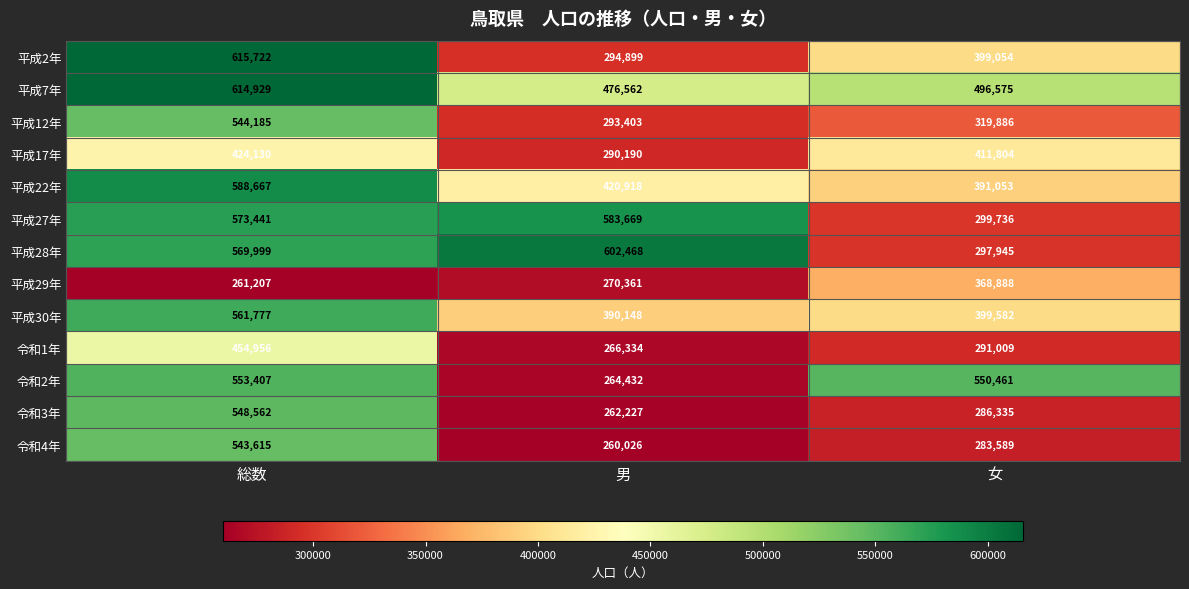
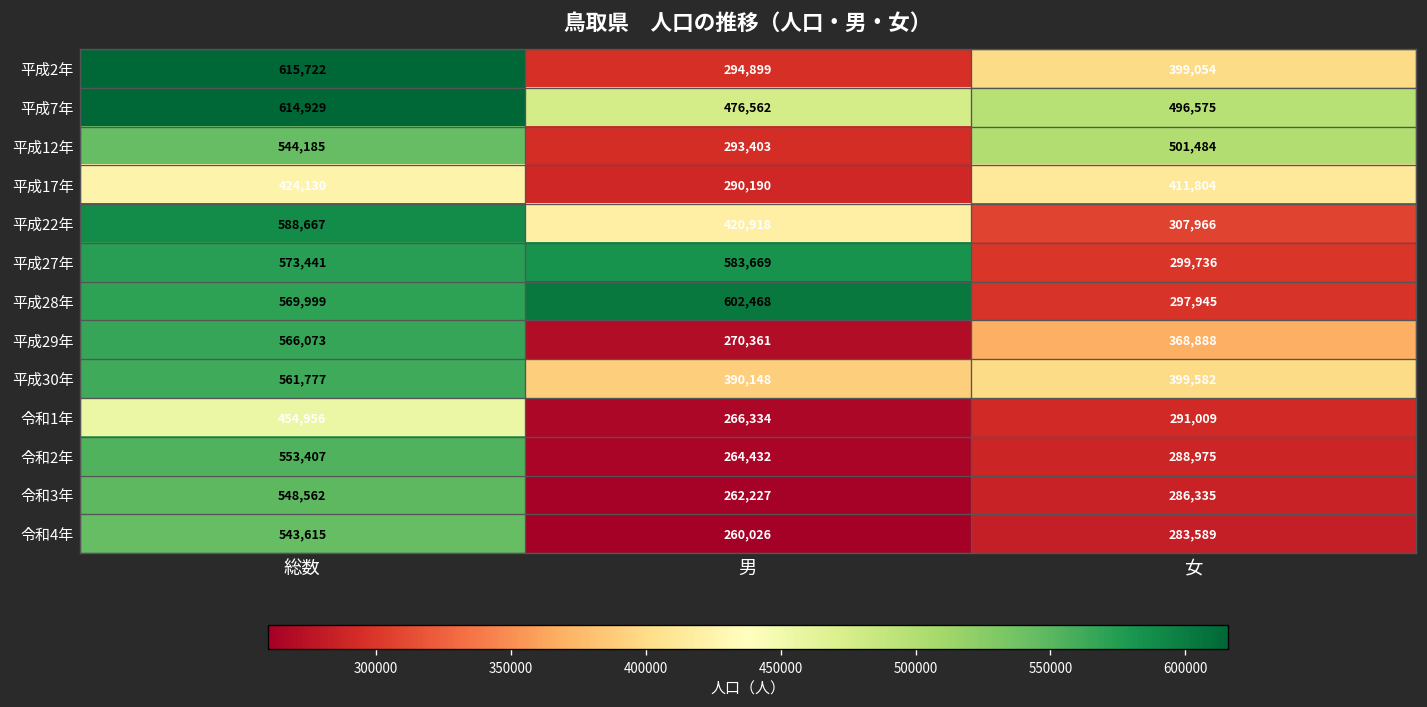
平成12年, 女: 319,886 -> 501,484
平成22年, 女: 391,053 -> 307,966
平成29年, 総数: 261,207 -> 566,073
令和2年, 女: 550,461 -> 288,975
